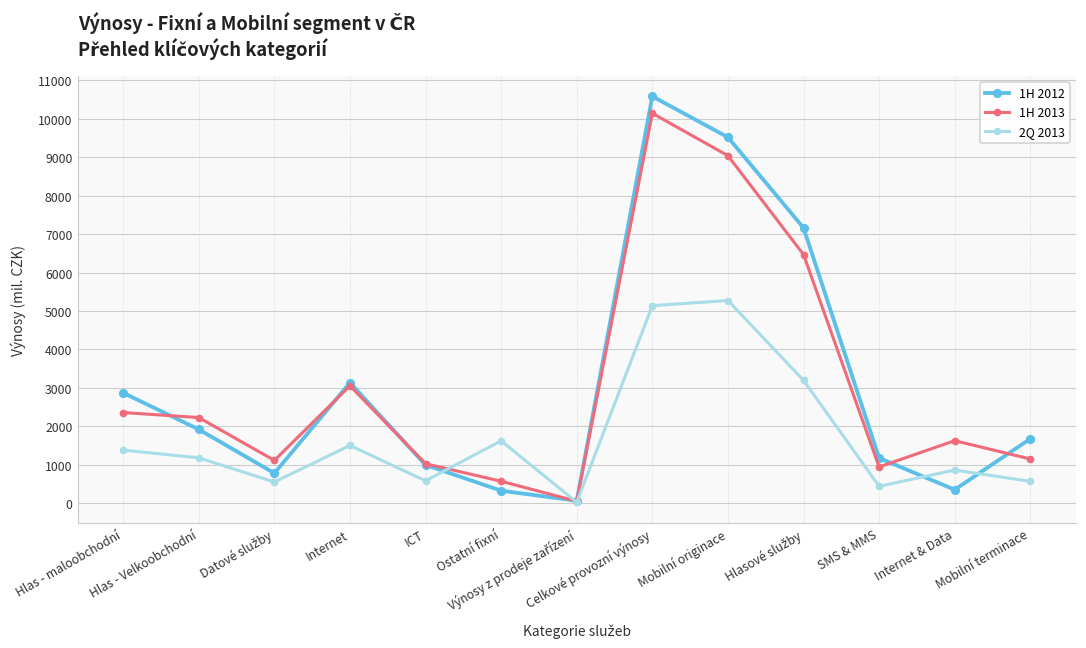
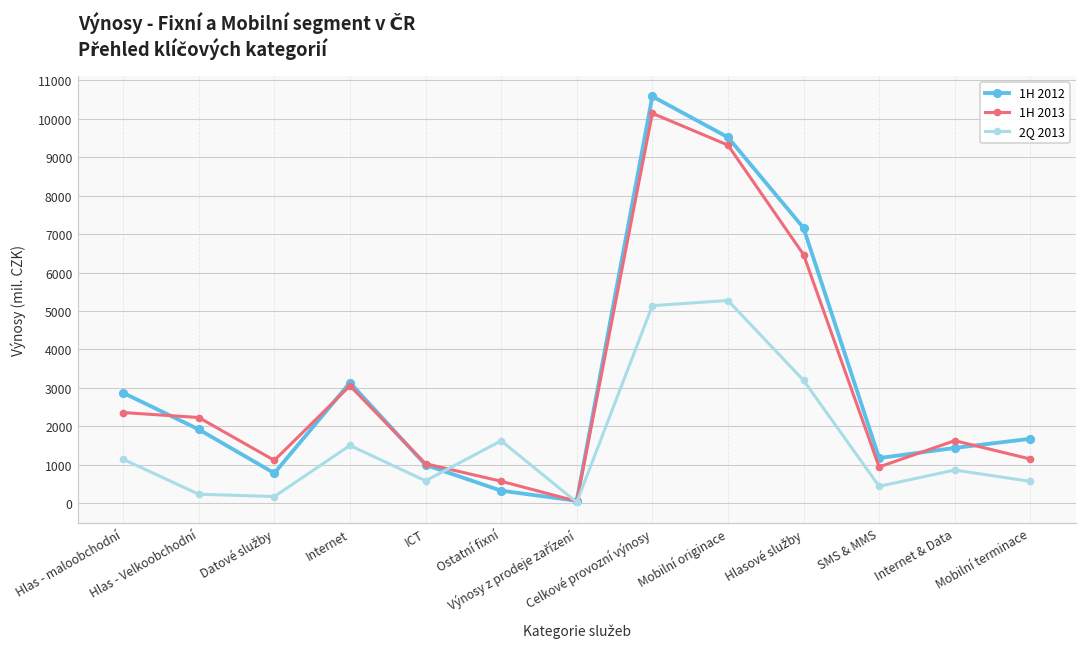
2Q 2013, Hlas - maloobchodní: 1400 -> 1100
2Q 2013, Hlas - Velkoobchodní: 1200 -> 200
2Q 2013, Datové služby: 600 -> 200
1H 2013, Mobilní originace: 9000 -> 9300
1H 2012, Internet & Data: 400 -> 1400
